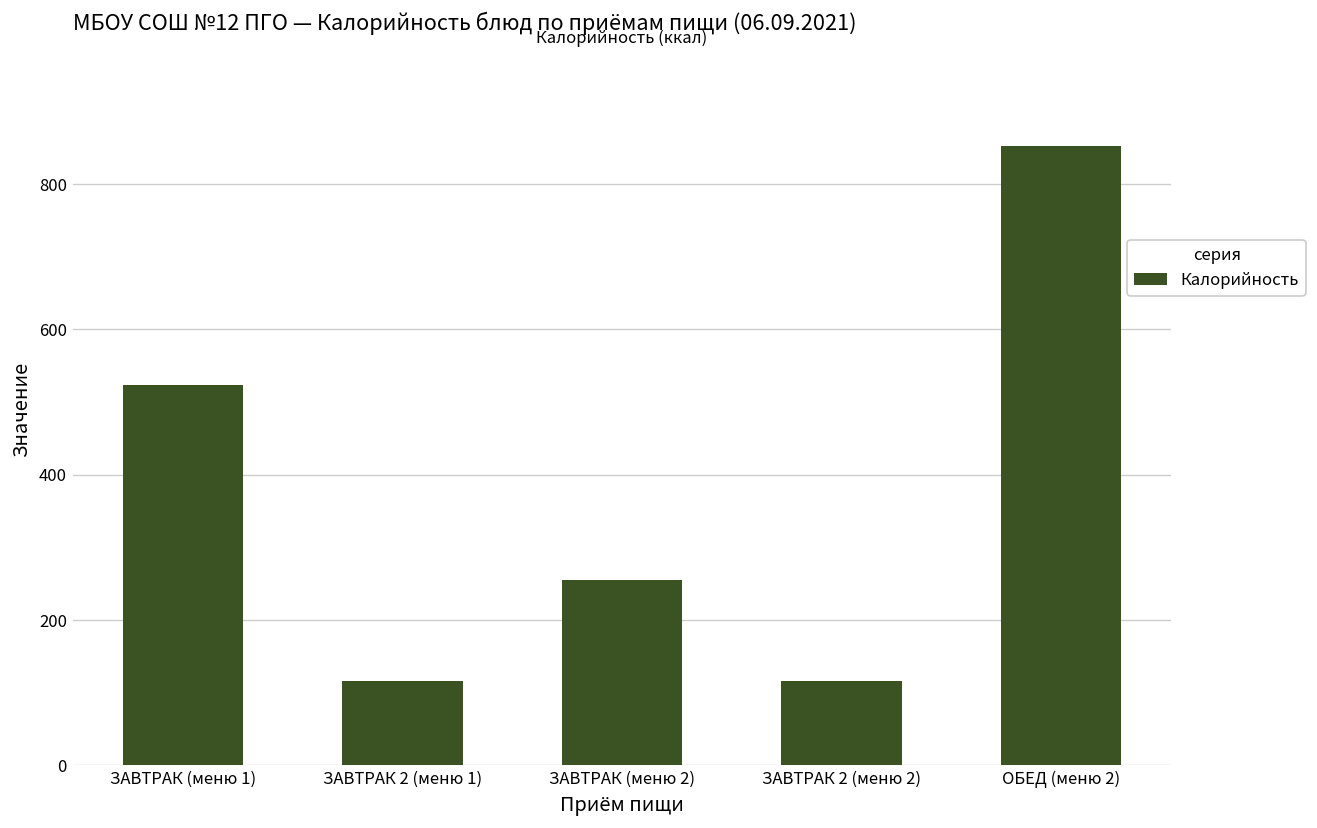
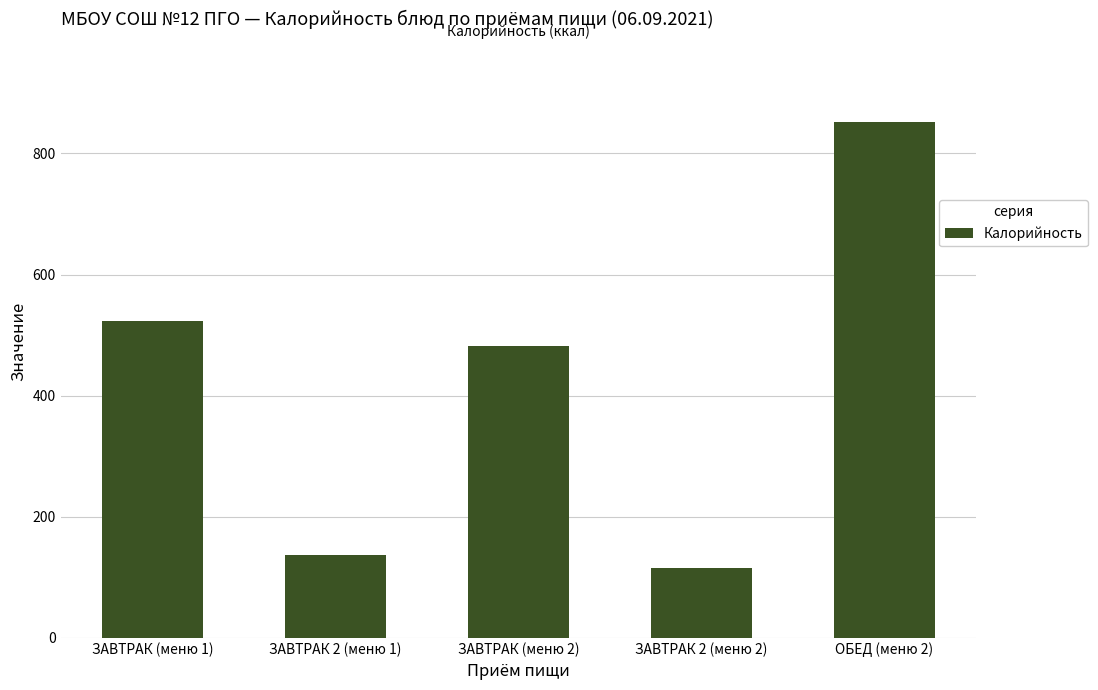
ЗАВТРАК 2 (меню 1): 120 -> 140
ЗАВТРАК (меню 2): 250 -> 480
